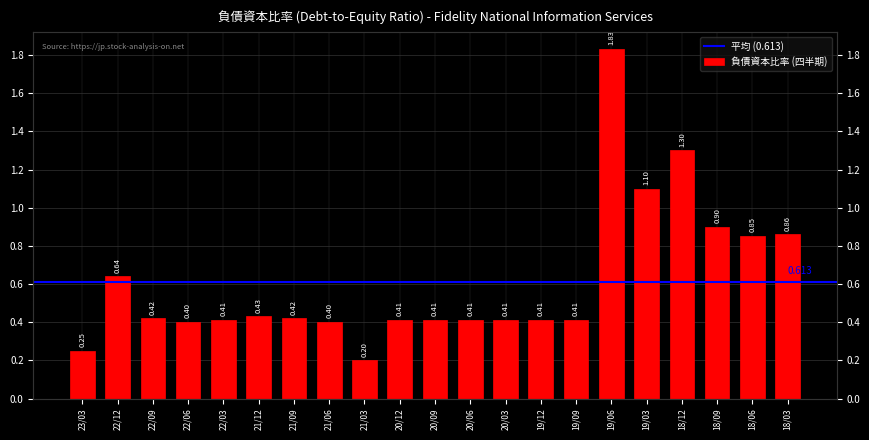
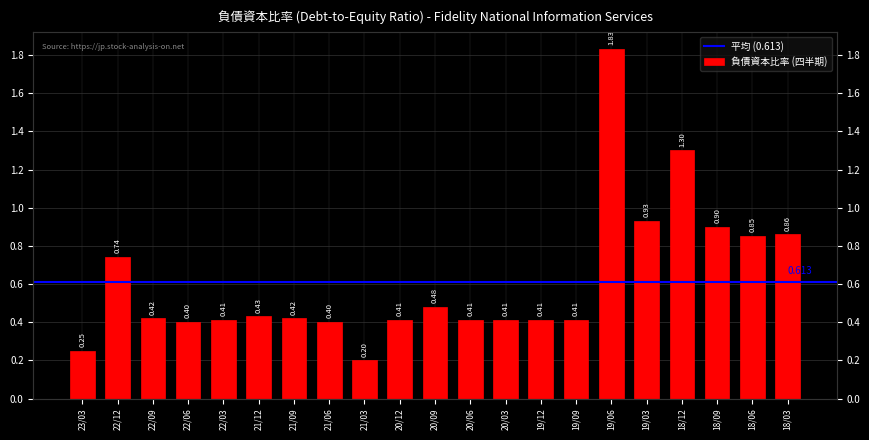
22/12: 0.64 -> 0.74
20/09: 0.41 -> 0.48
19/03: 1.10 -> 0.93
